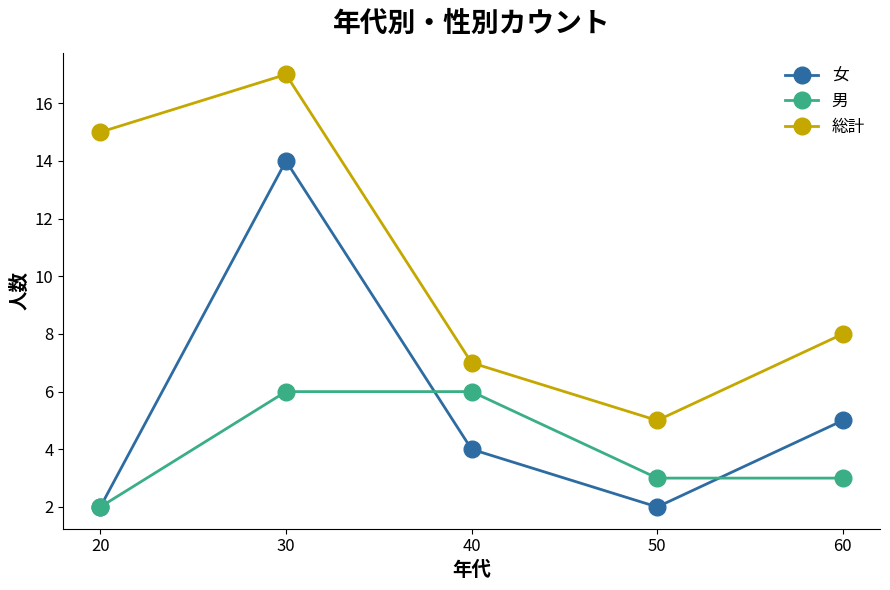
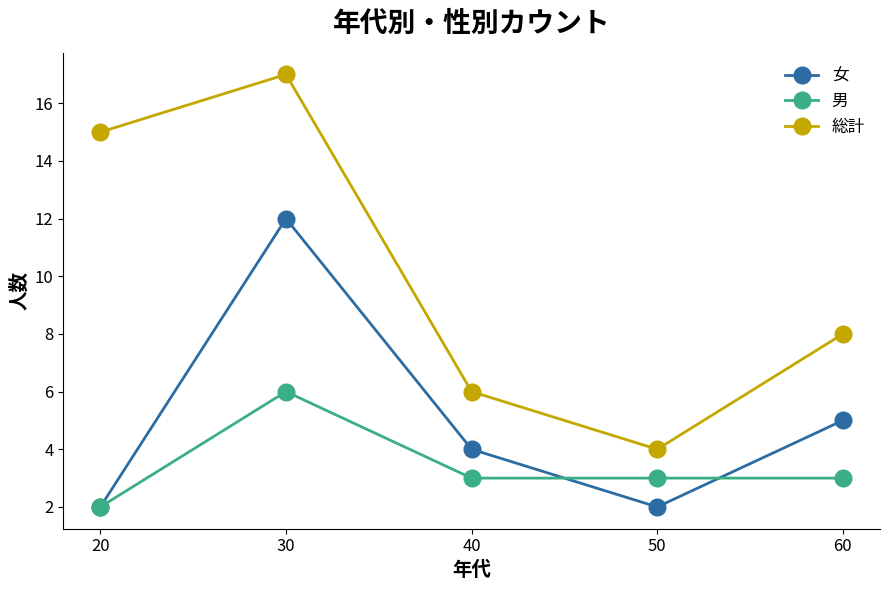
女, 30: 14 -> 12
男, 40: 6 -> 3
総計, 40: 7 -> 6
総計, 50: 5 -> 4
